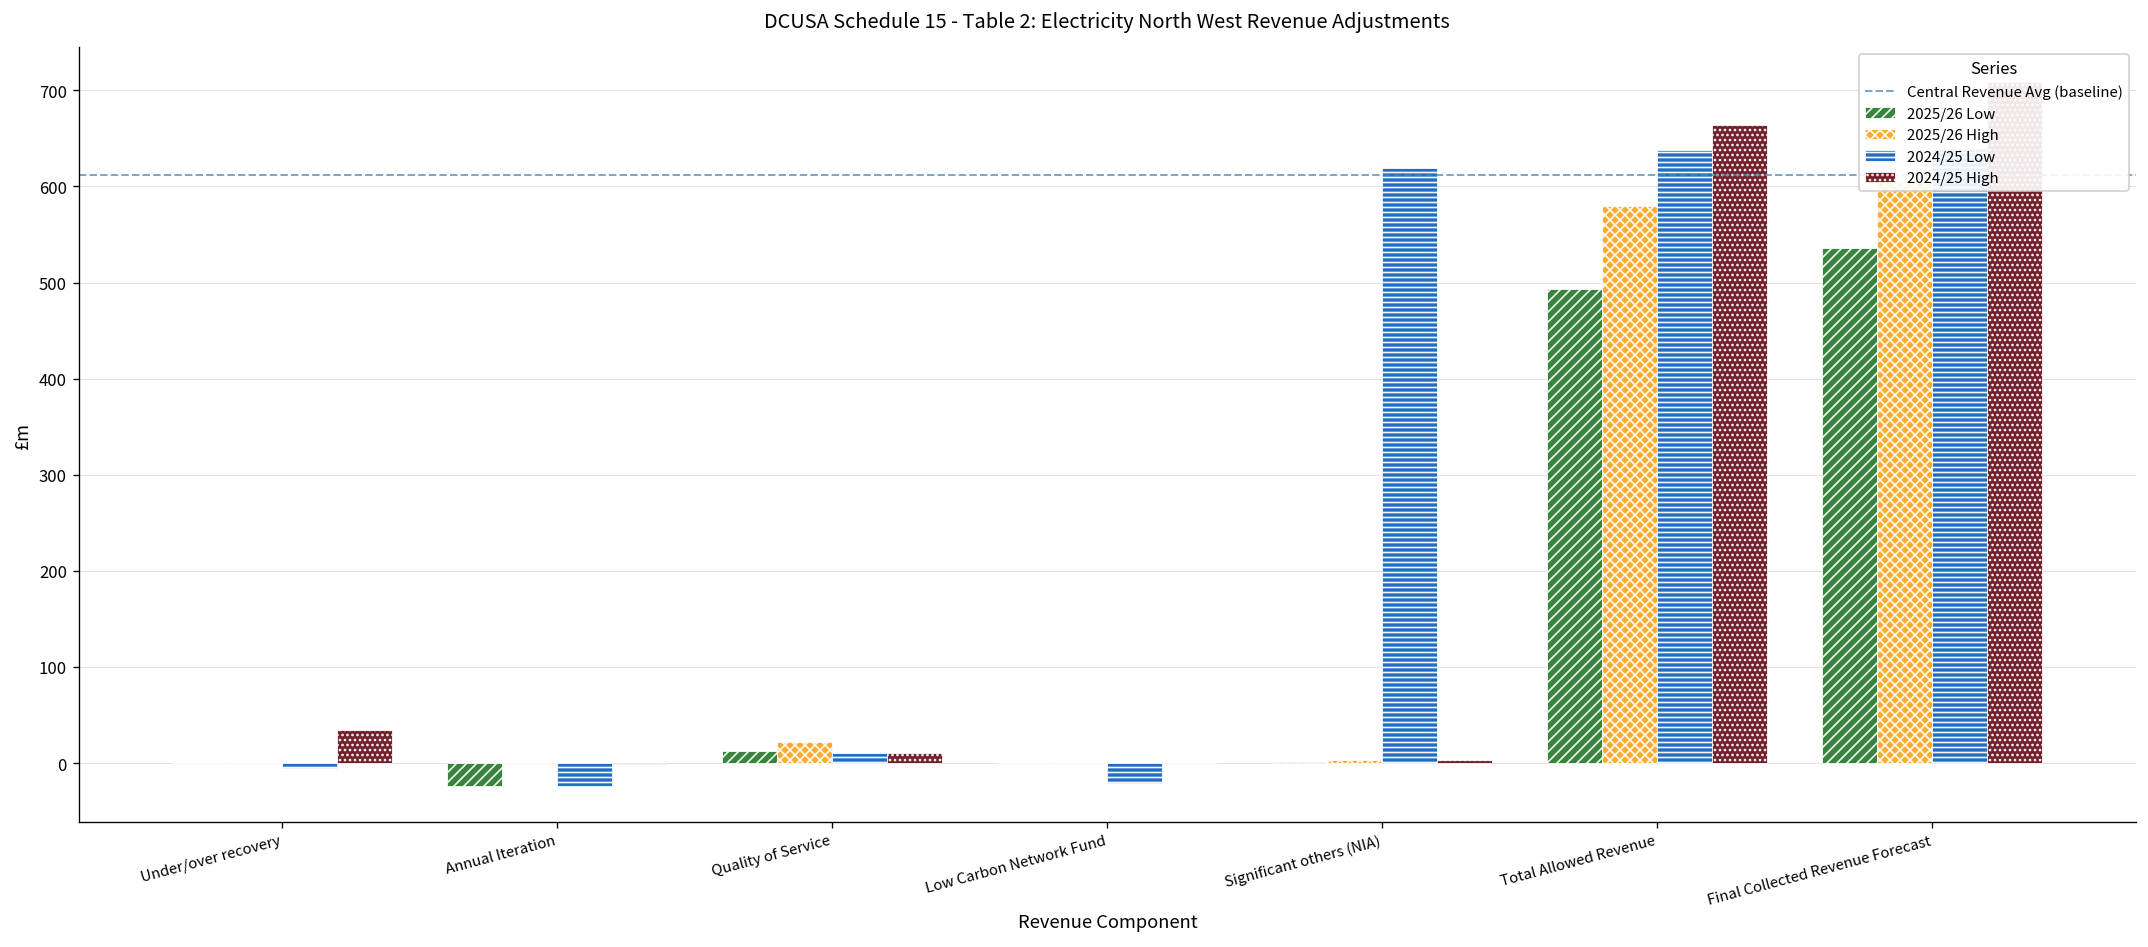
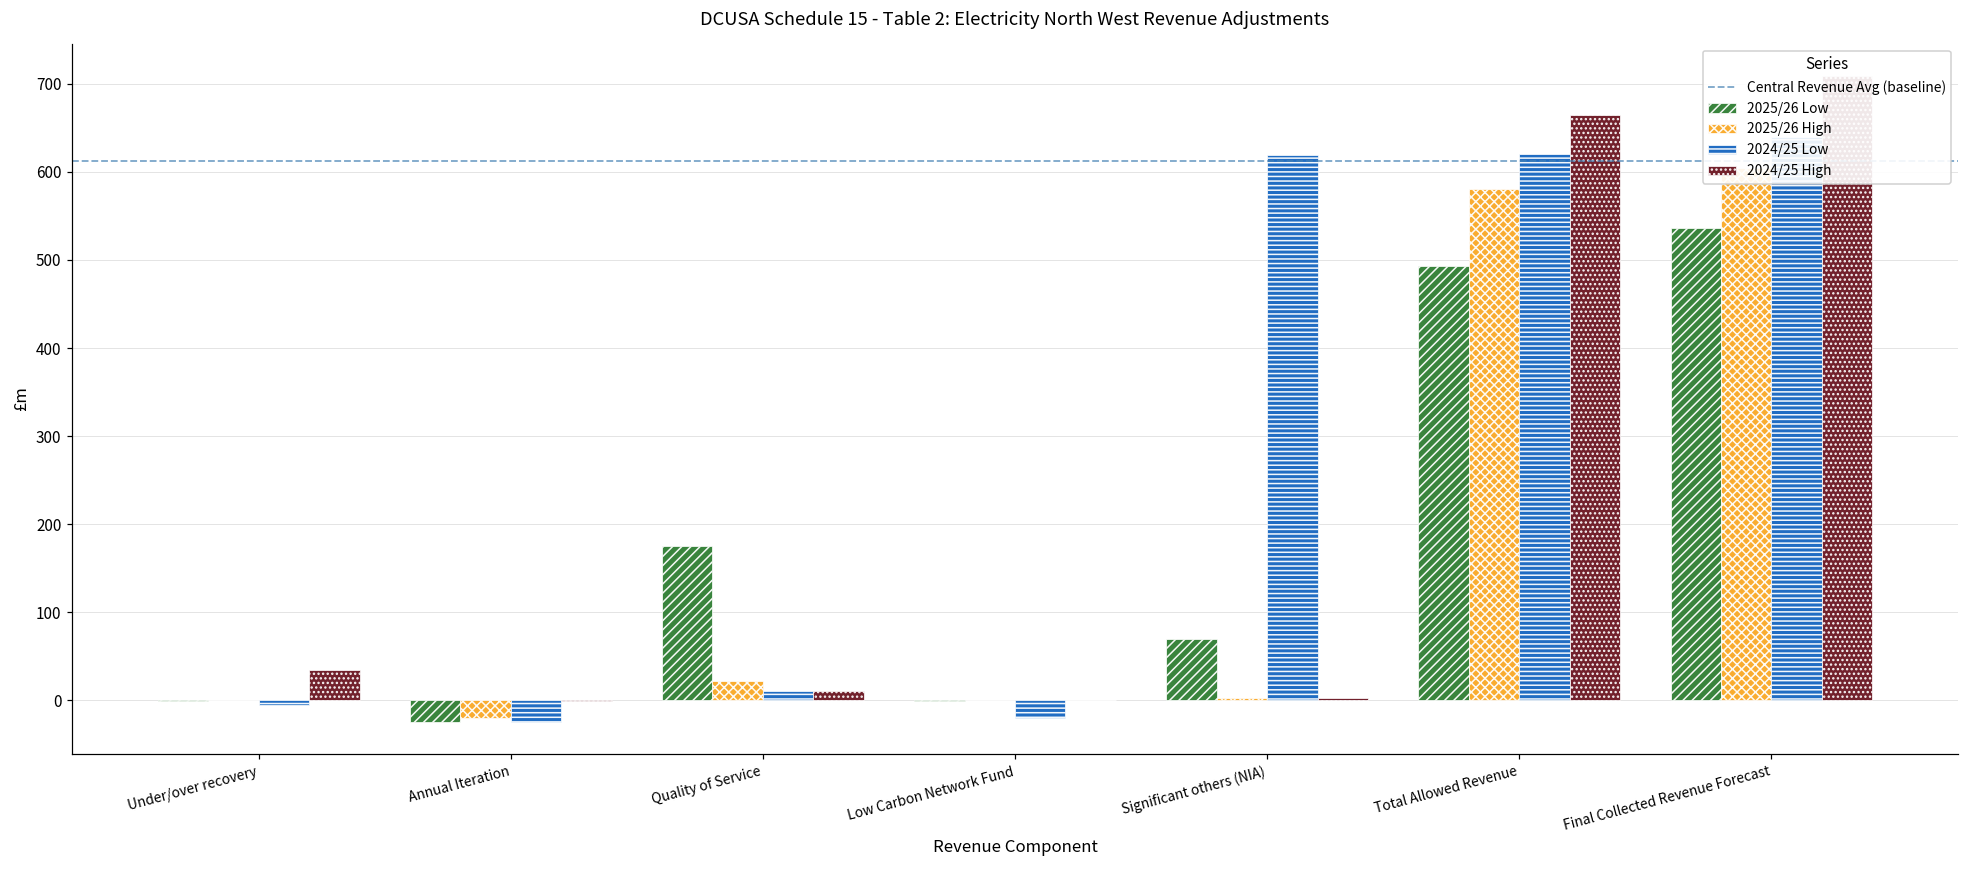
2025/26 High, Annual Iteration: 0 -> -20
2025/26 Low, Quality of Service: 10 -> 170
2025/26 Low, Significant others (NIA): 0 -> 70
2024/25 Low, Total Allowed Revenue: 640 -> 620
